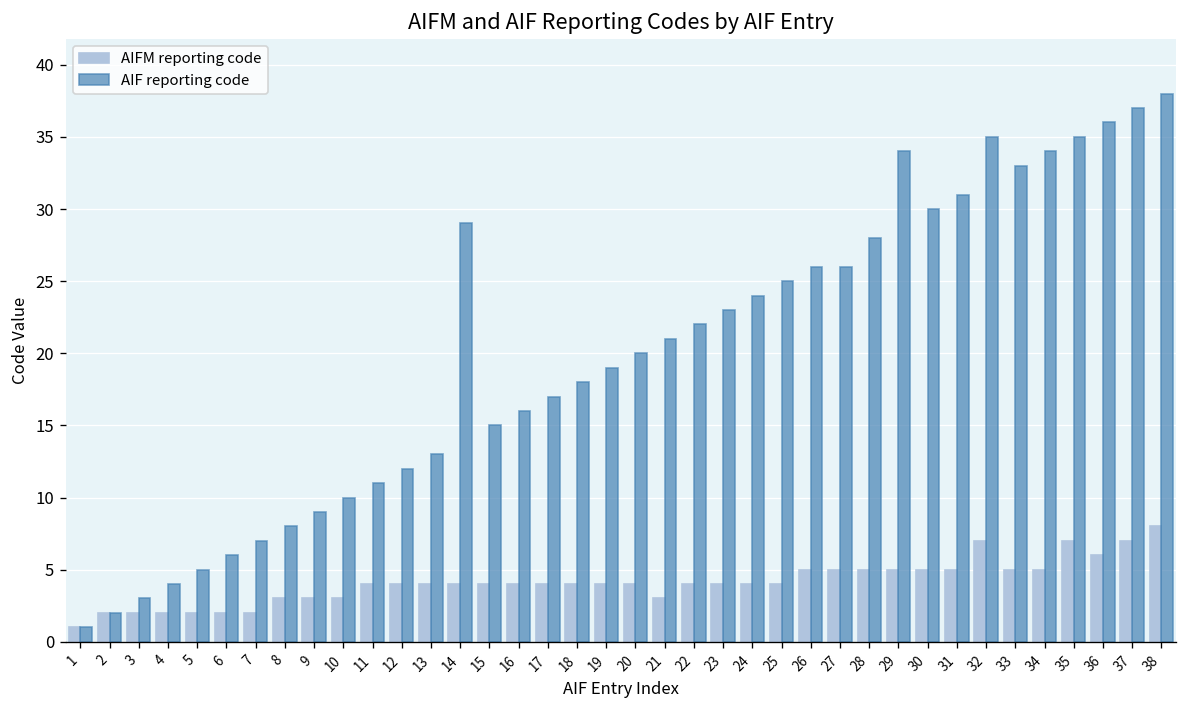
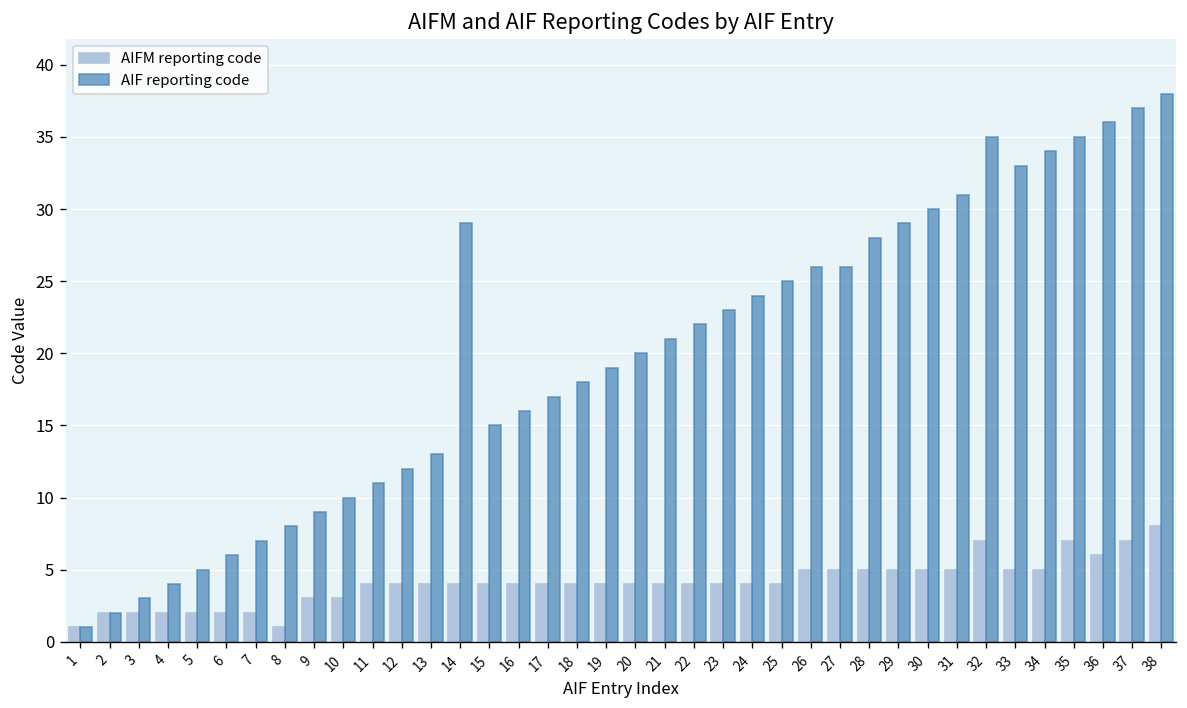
AIFM reporting code, 8: 3 -> 1
AIFM reporting code, 21: 3 -> 4
AIF reporting code, 29: 34 -> 29
